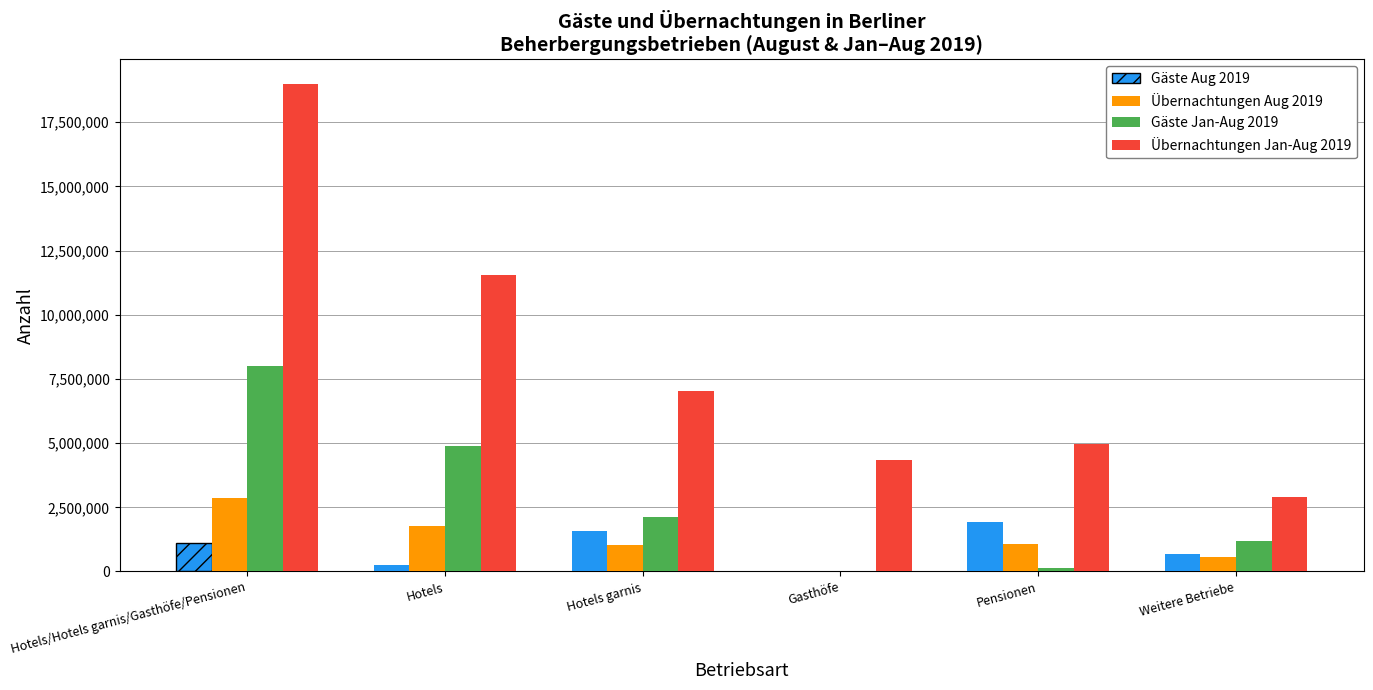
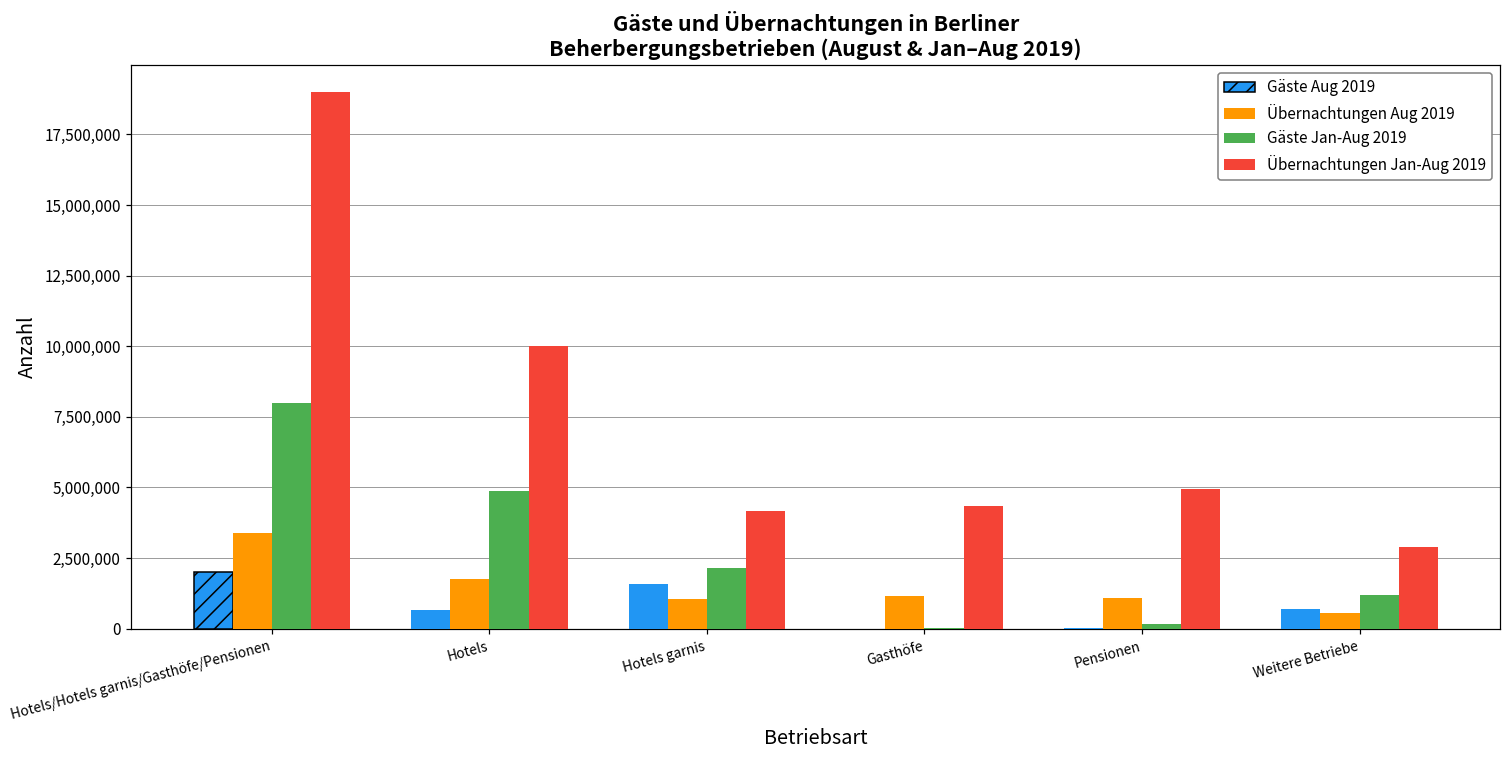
Gäste Aug 2019, Hotels/Hotels garnis/Gasthöfe/Pensionen: 1,100,000 -> 2,000,000
Übernachtungen Aug 2019, Hotels/Hotels garnis/Gasthöfe/Pensionen: 2,900,000 -> 3,400,000
Gäste Aug 2019, Hotels: 200,000 -> 700,000
Übernachtungen Jan-Aug 2019, Hotels: 11,600,000 -> 10,000,000
Übernachtungen Jan-Aug 2019, Hotels garnis: 7,000,000 -> 4,200,000
Übernachtungen Aug 2019, Gasthöfe: 0 -> 1,200,000
Gäste Aug 2019, Pensionen: 1,900,000 -> 0
